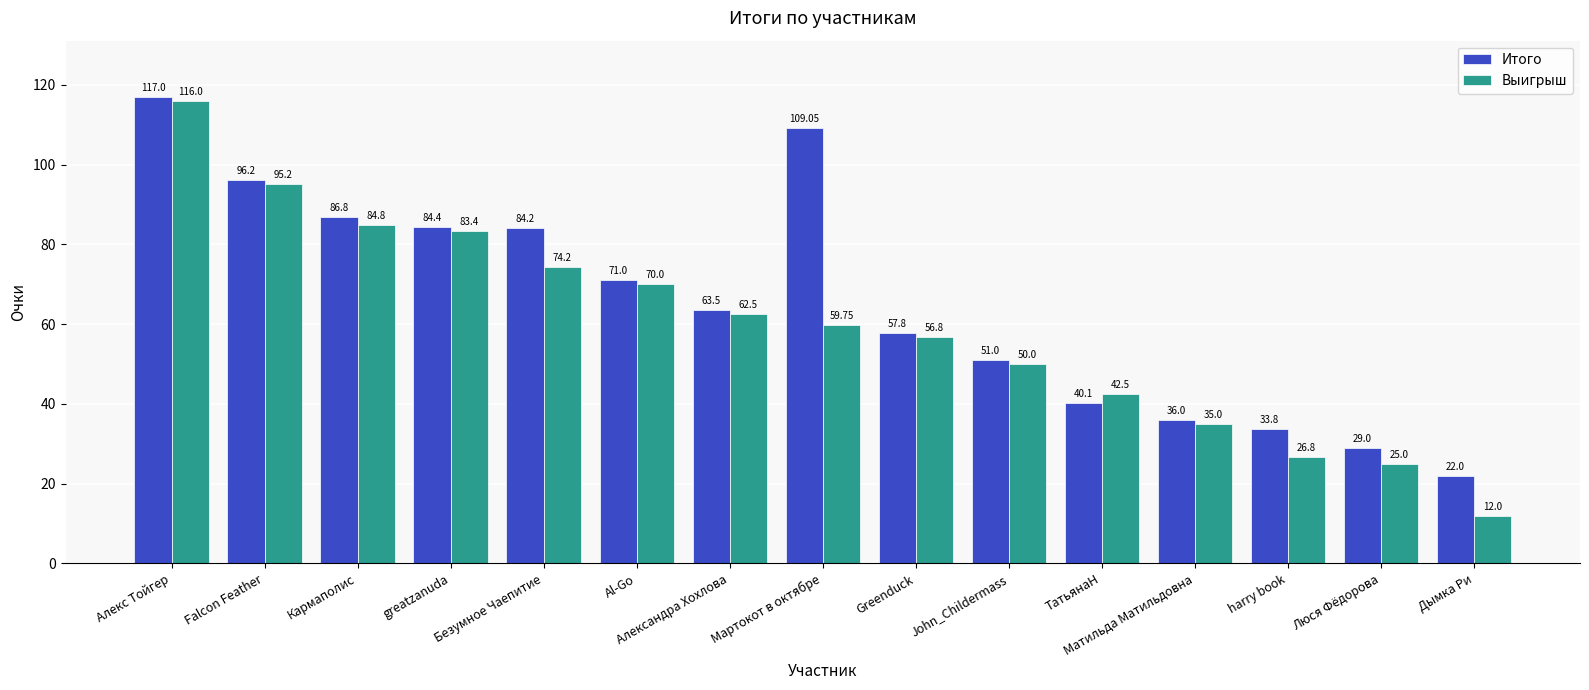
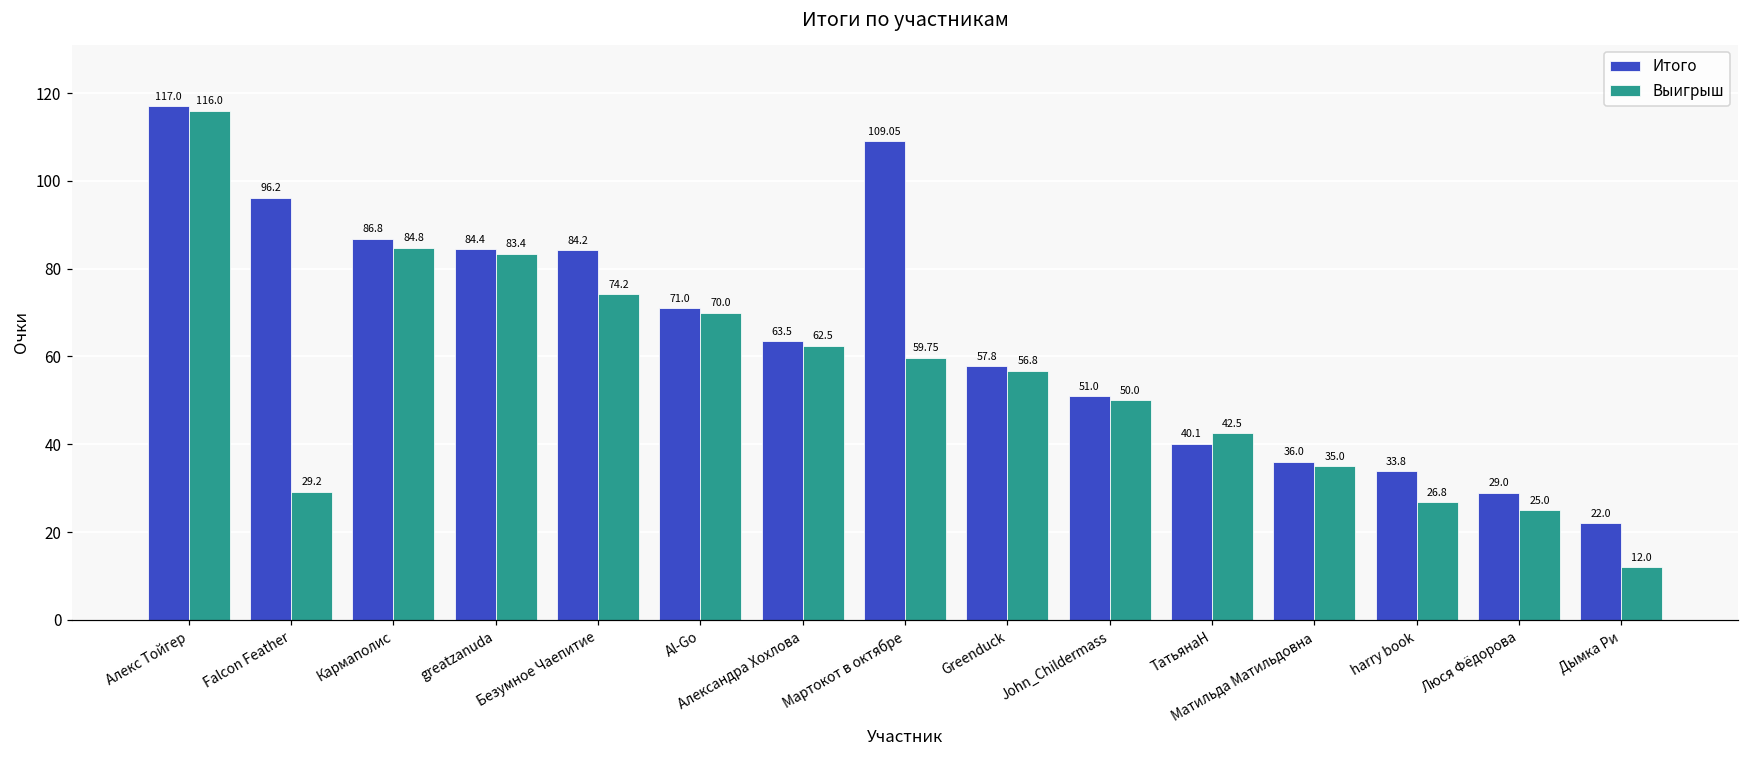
Выигрыш, Falcon Feather: 95.2 -> 29.2
